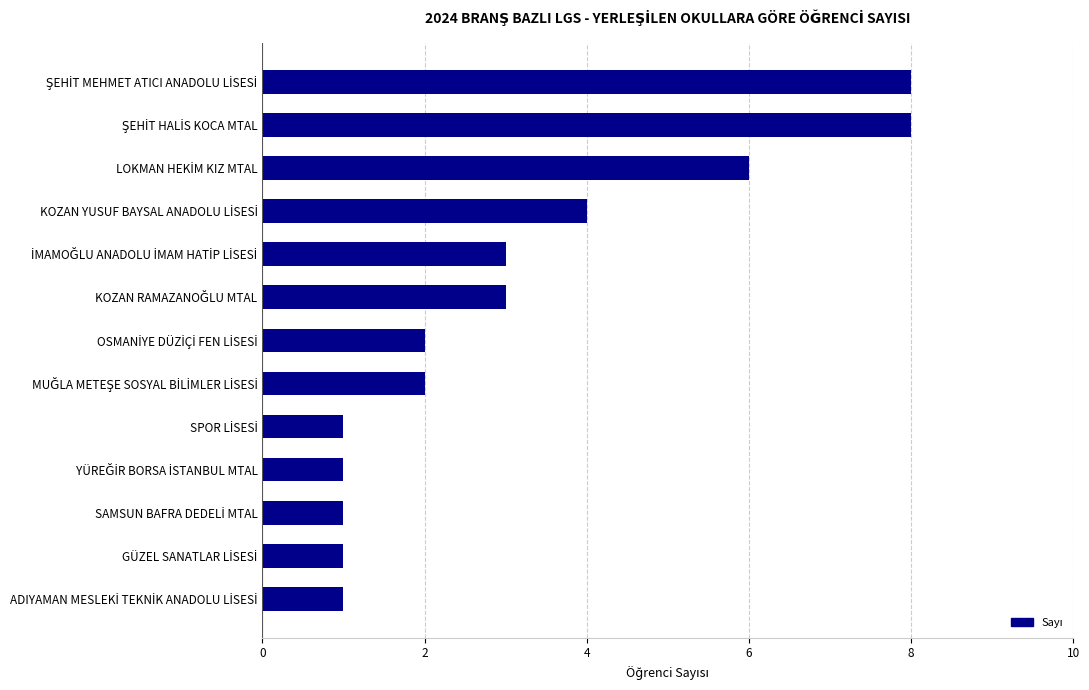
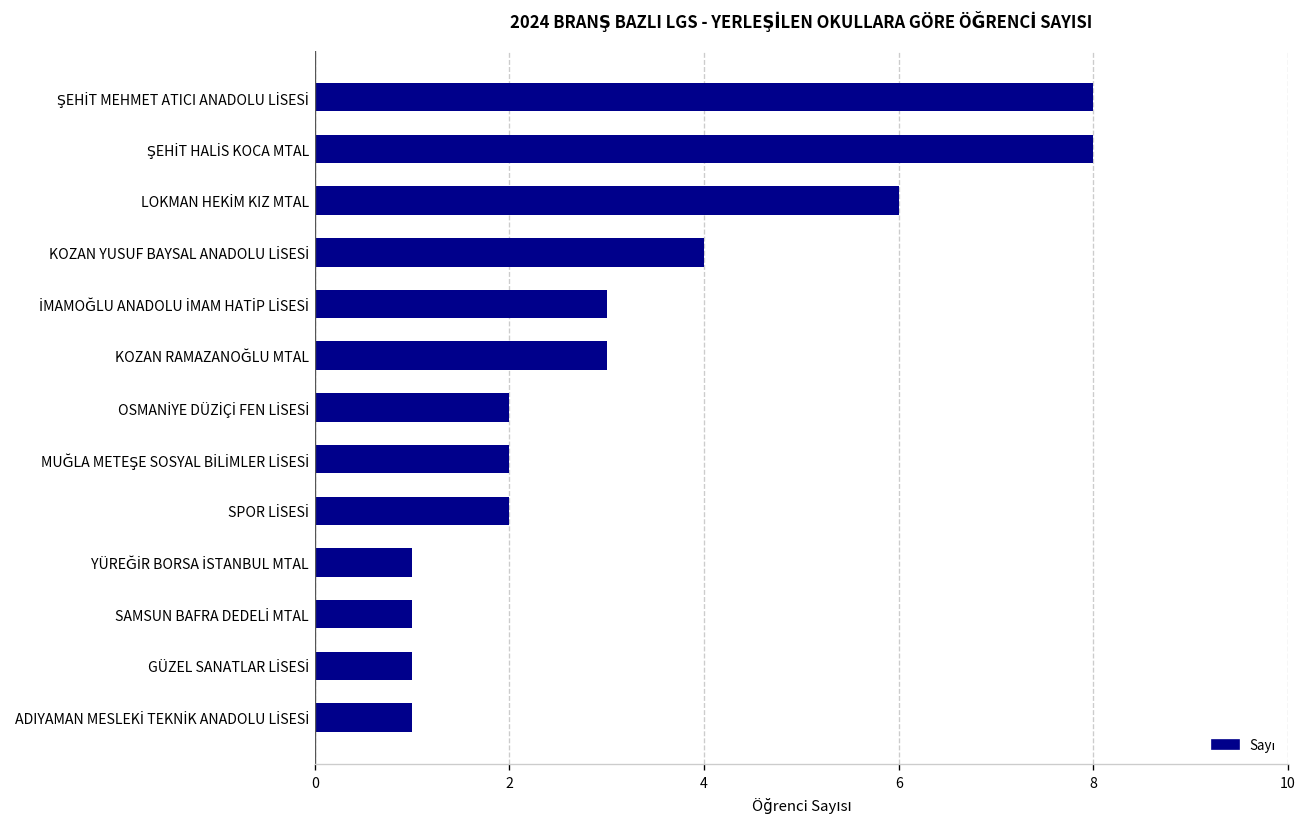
SPOR LİSESİ: 1 -> 2
